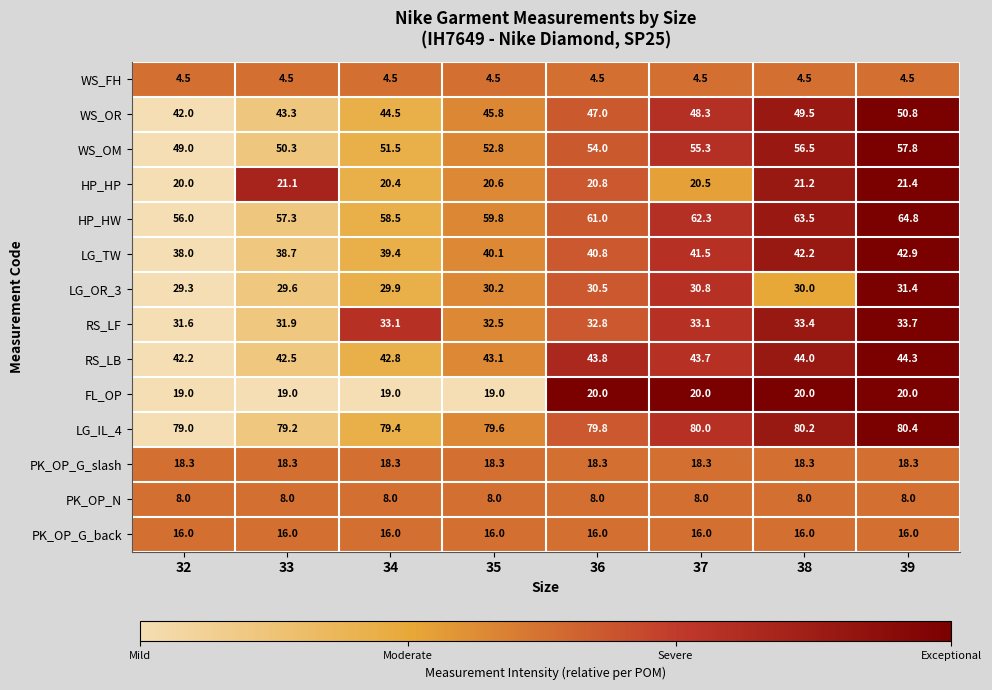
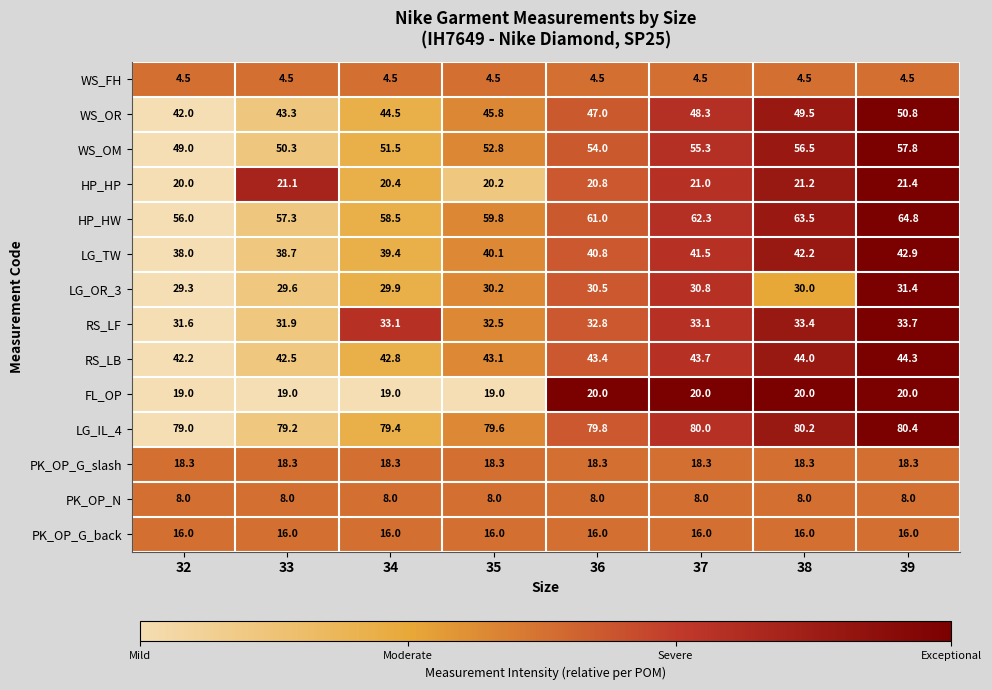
HP_HP, 35: 20.6 -> 20.2
HP_HP, 37: 20.5 -> 21.0
RS_LB, 36: 43.8 -> 43.4
